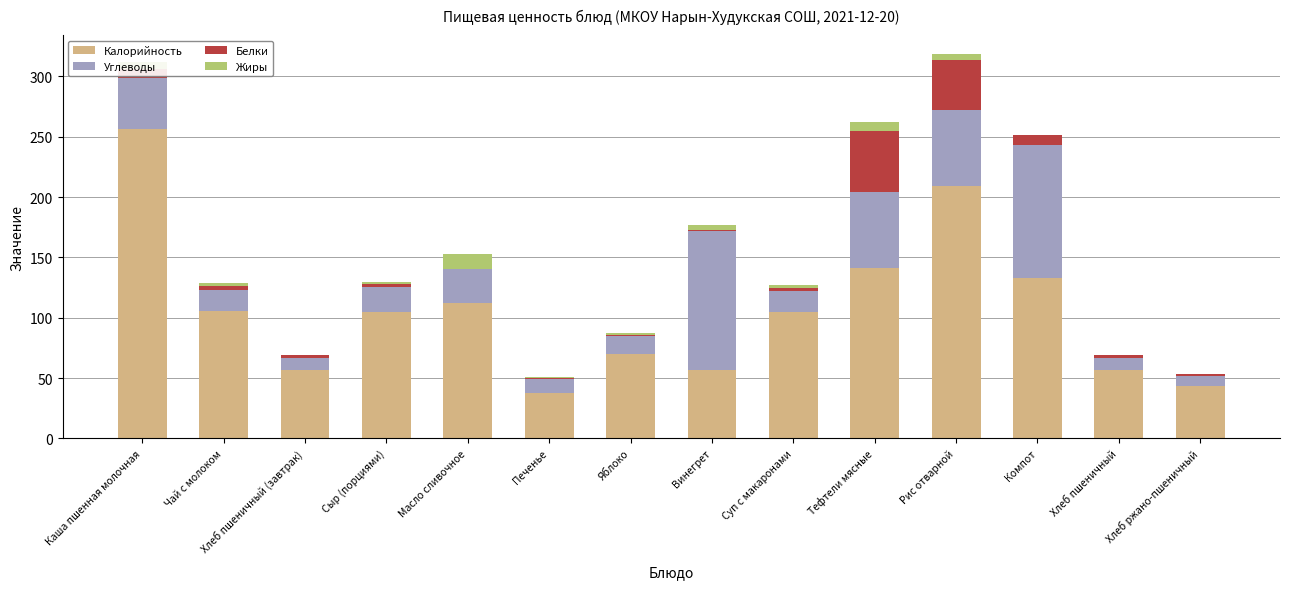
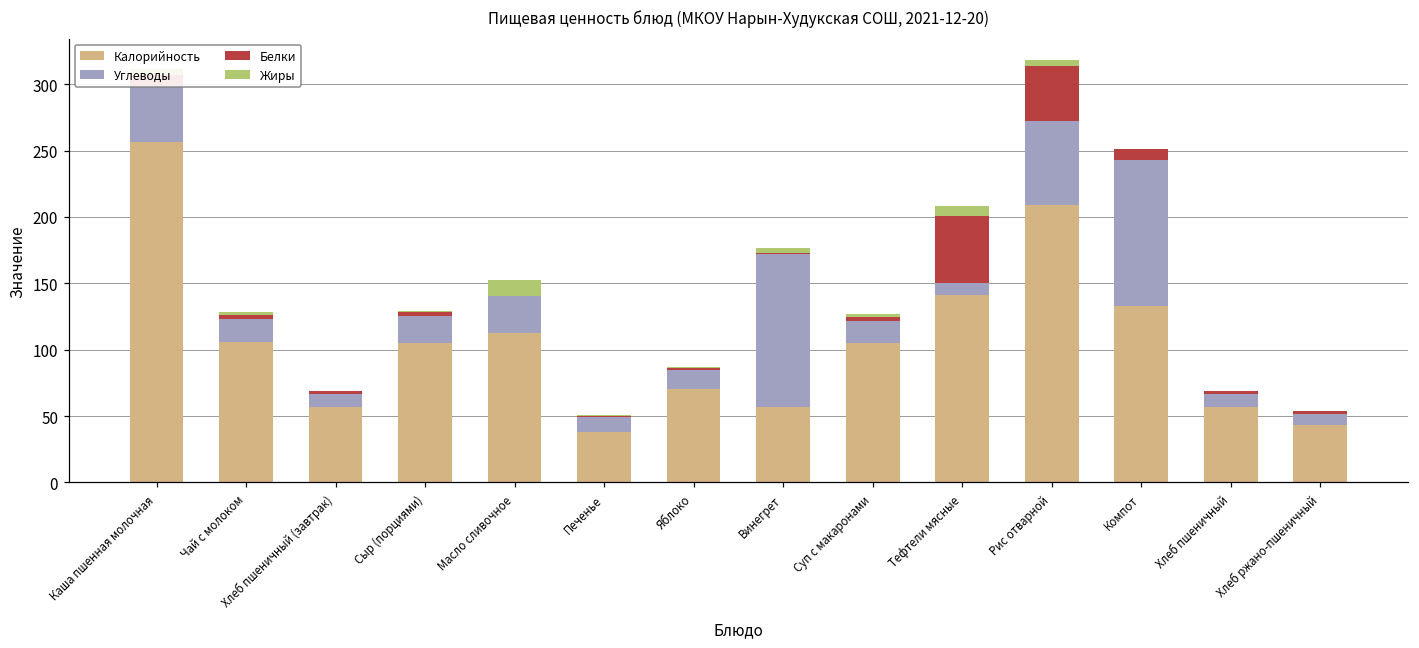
Углеводы, Тефтели мясные: 63 -> 9
